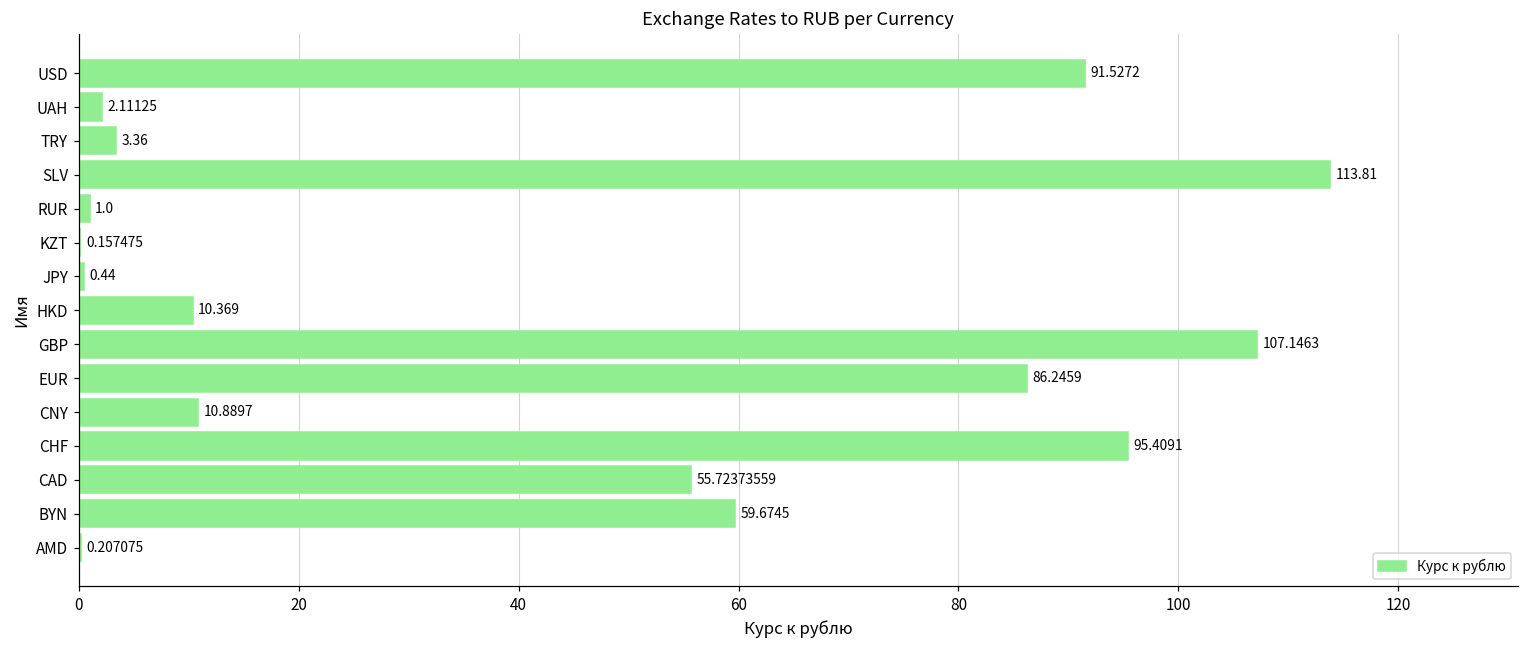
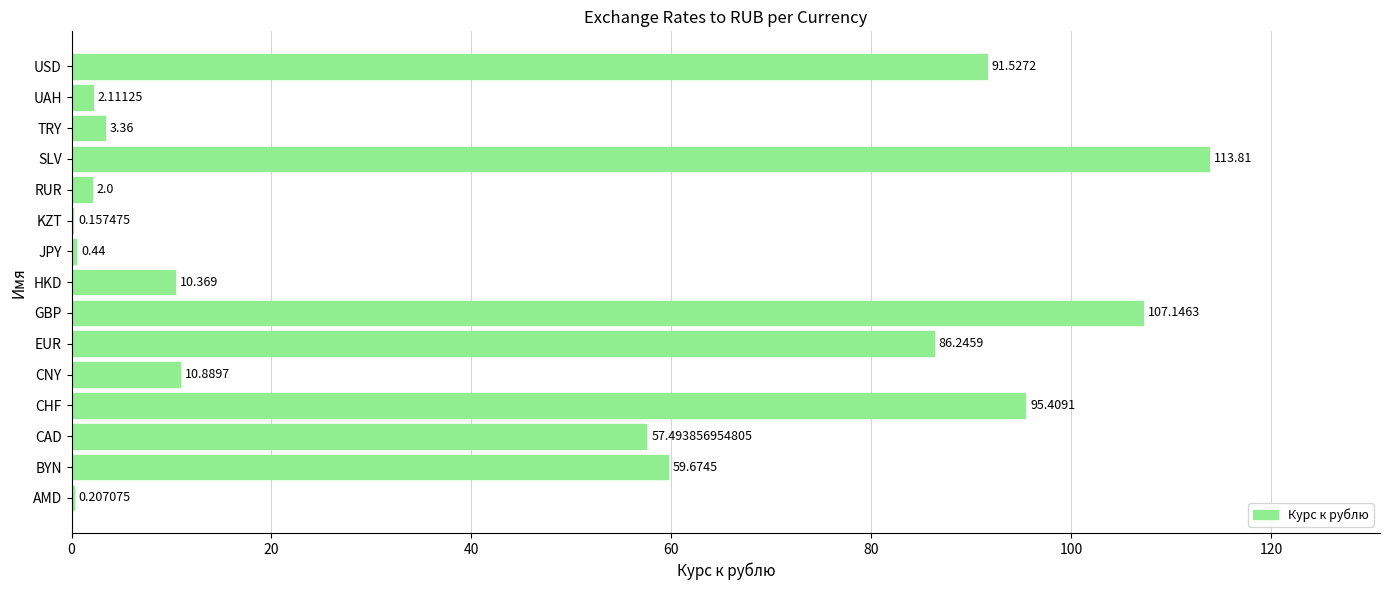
RUR: 1.0 -> 2.0
CAD: 55.72373559 -> 57.493856954805
